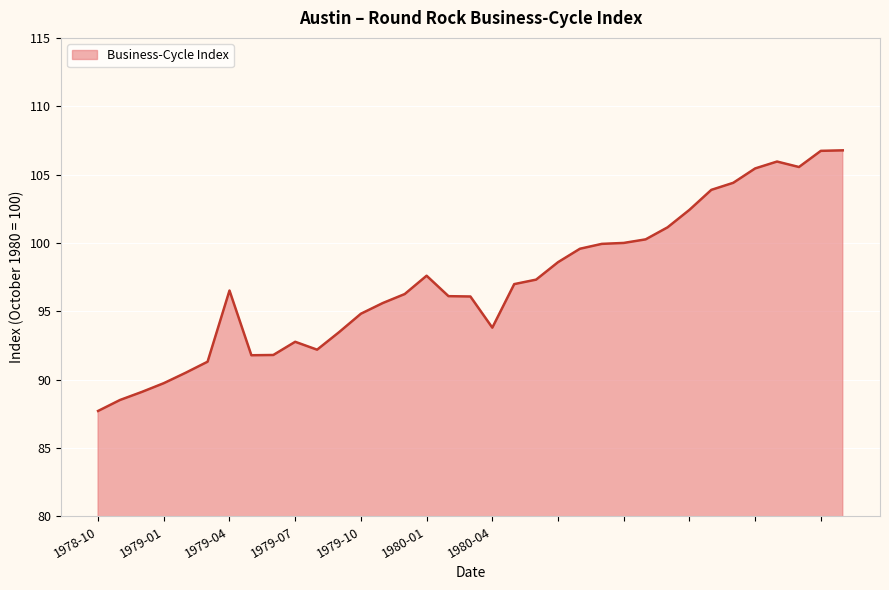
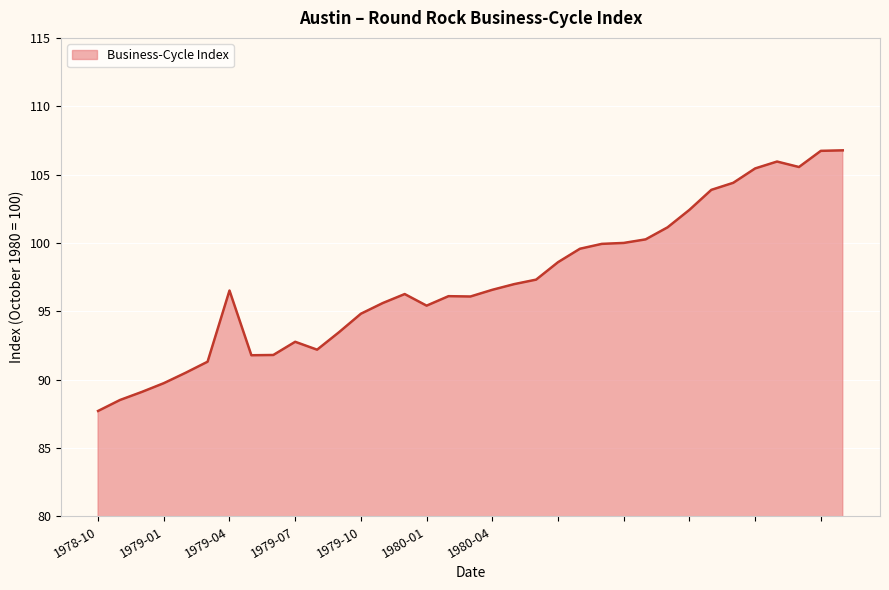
1980-01: 97.6 -> 95.4
1980-04: 93.8 -> 96.6
